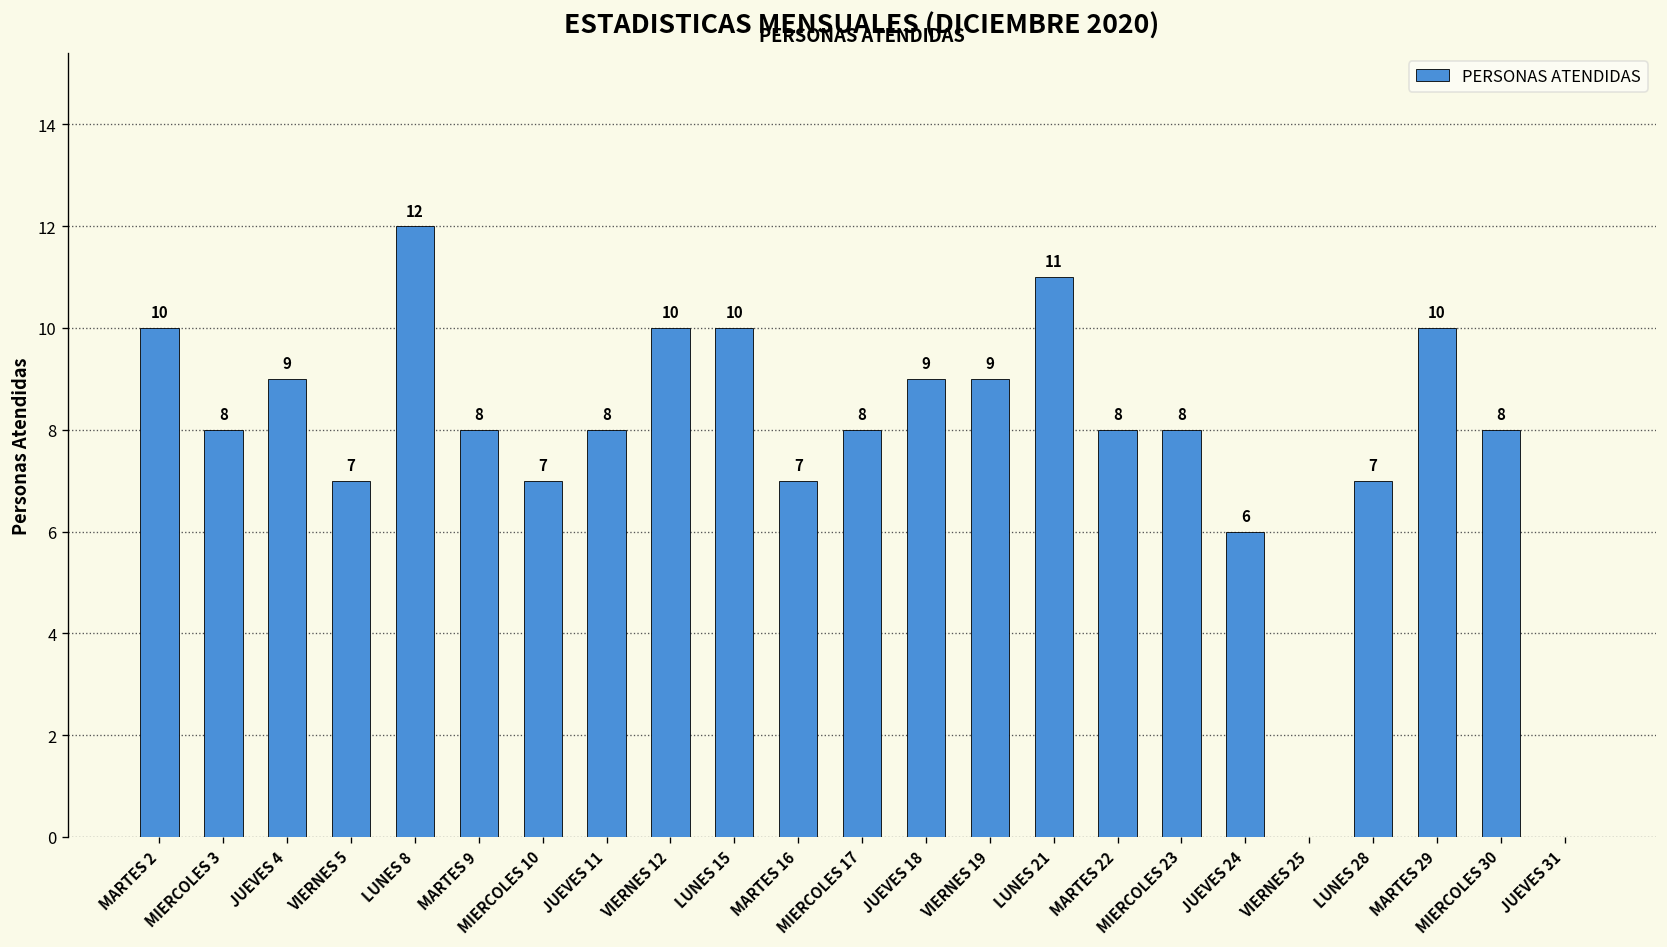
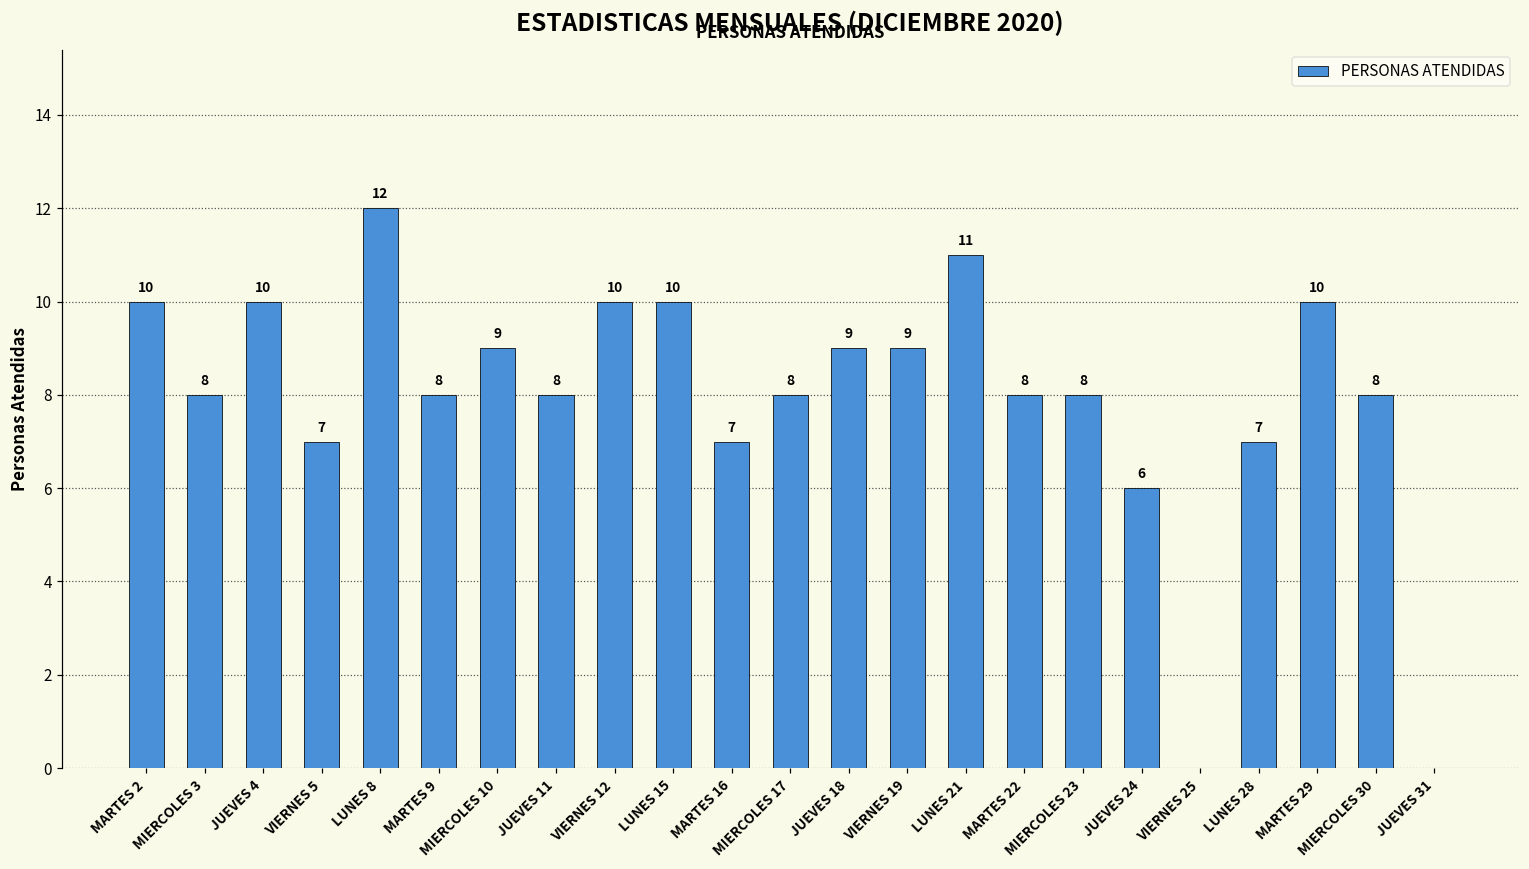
JUEVES 4: 9 -> 10
MIERCOLES 10: 7 -> 9
